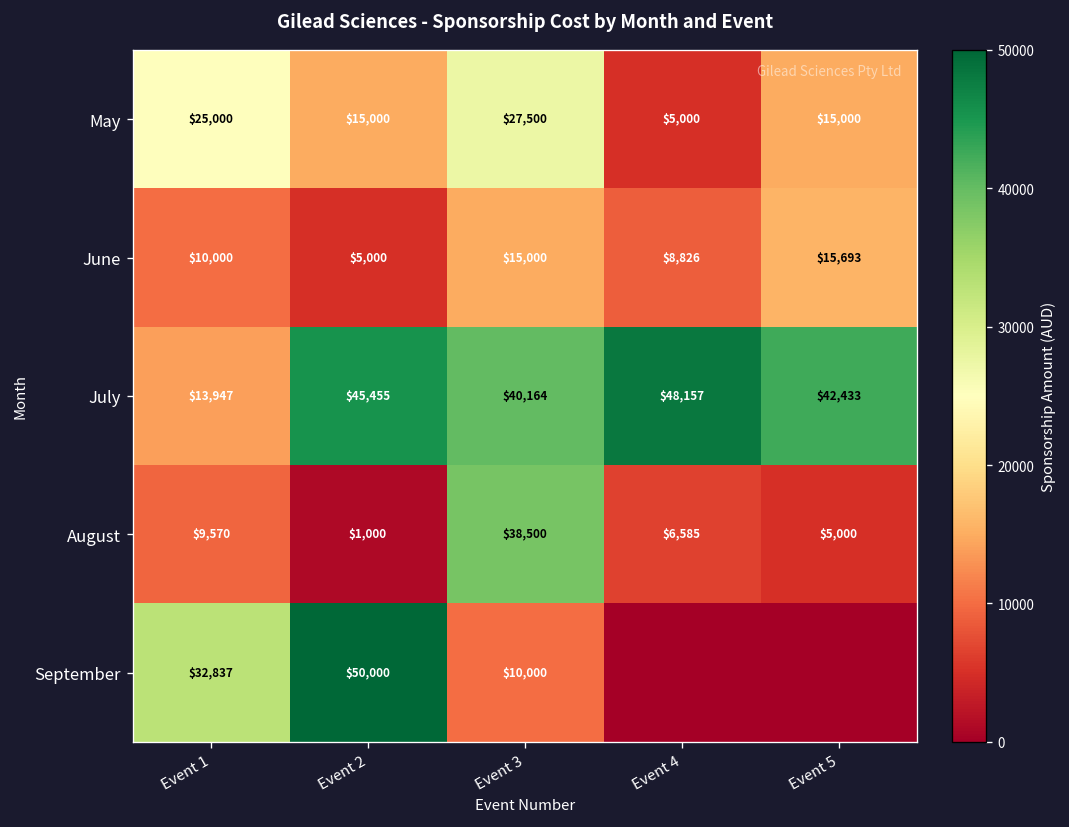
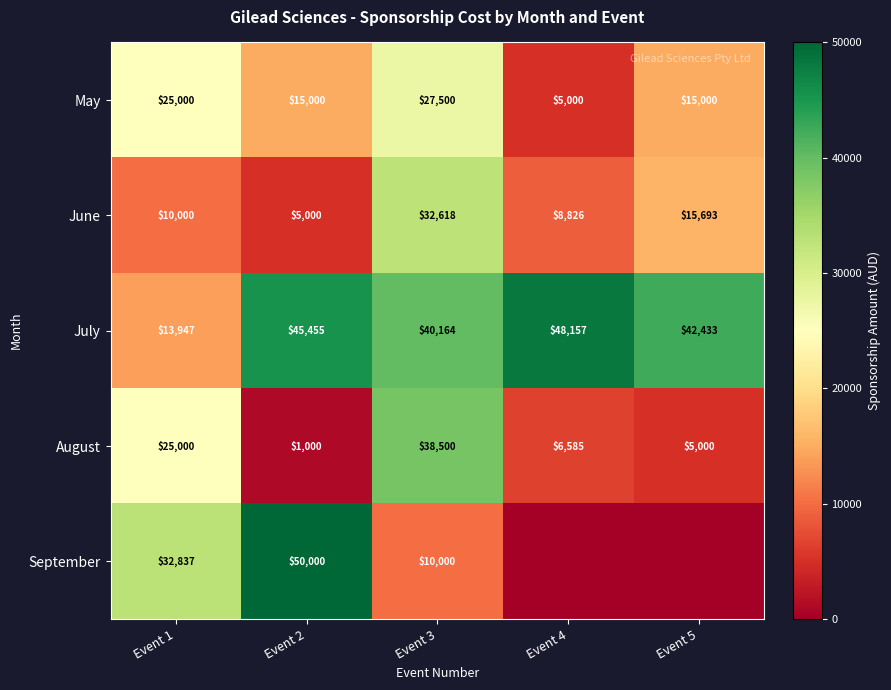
June, Event 3: $15,000 -> $32,618
August, Event 1: $9,570 -> $25,000
